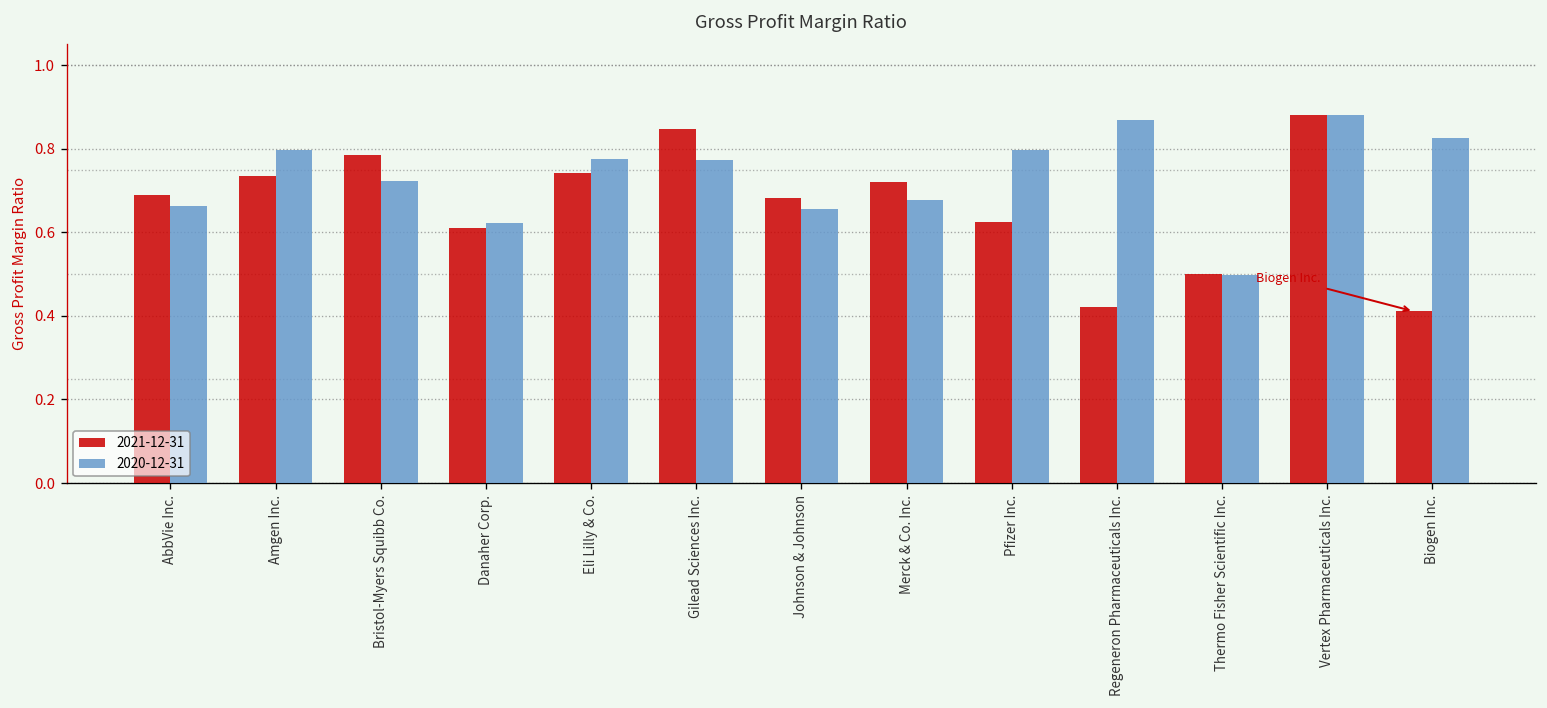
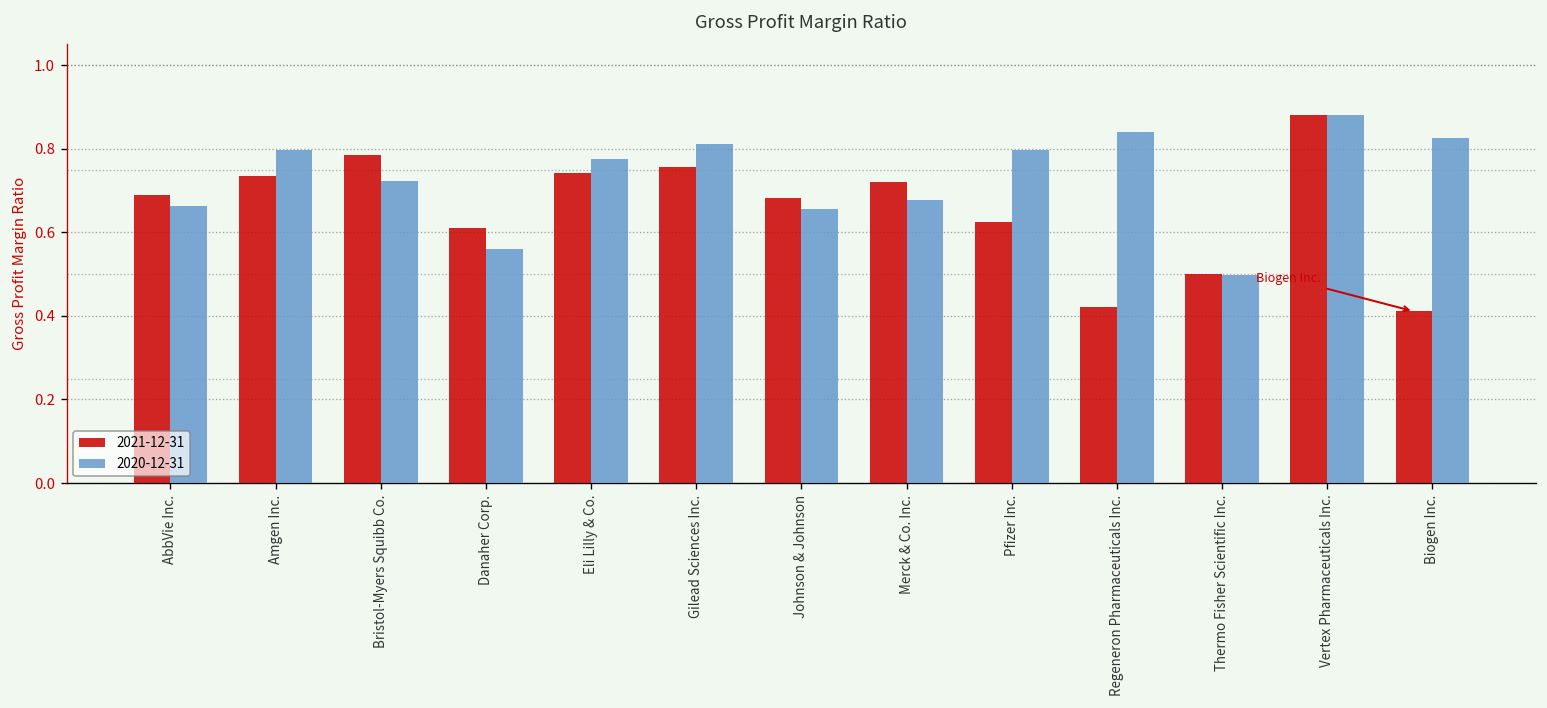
2020-12-31, Danaher Corp.: 0.62 -> 0.56
2021-12-31, Gilead Sciences Inc.: 0.85 -> 0.76
2020-12-31, Gilead Sciences Inc.: 0.77 -> 0.81
2020-12-31, Regeneron Pharmaceuticals Inc.: 0.87 -> 0.84
